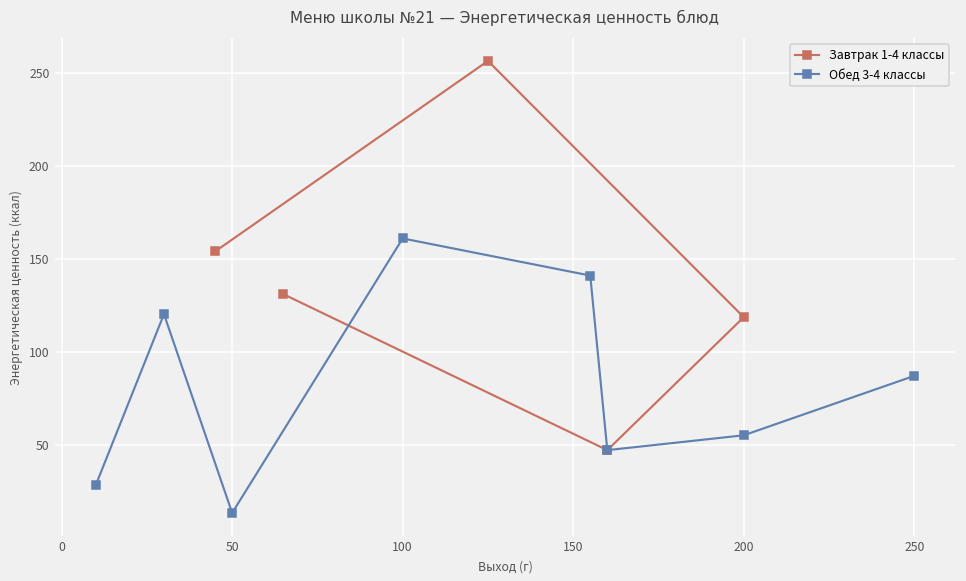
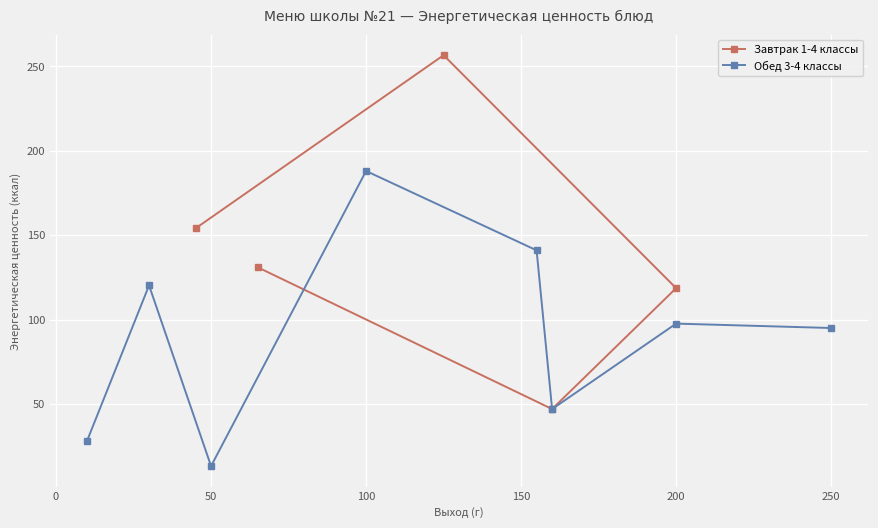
Обед 3-4 классы, 100: 161 -> 188
Обед 3-4 классы, 200: 55 -> 98
Обед 3-4 классы, 250: 87 -> 95
